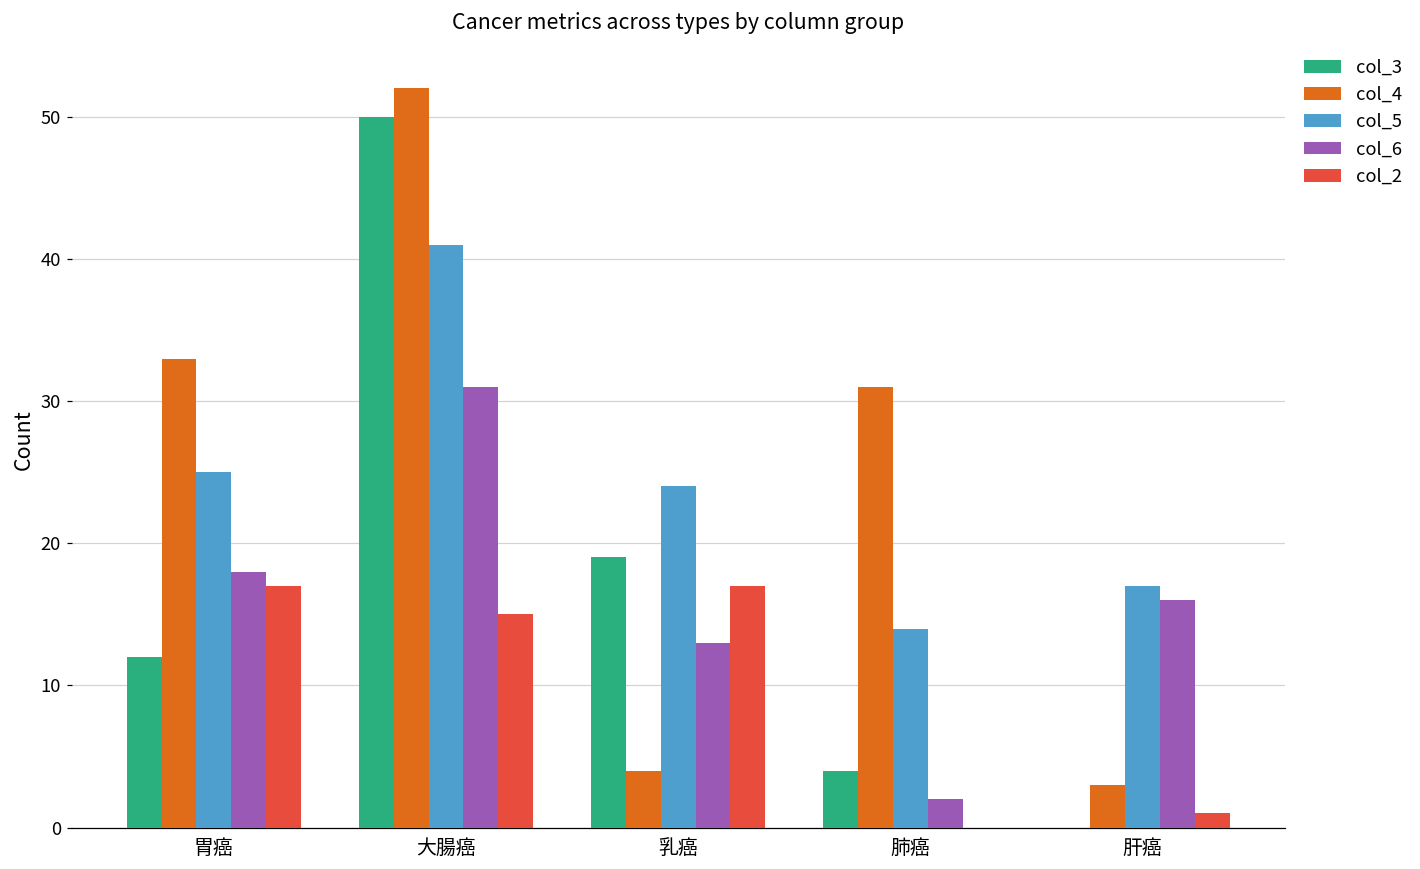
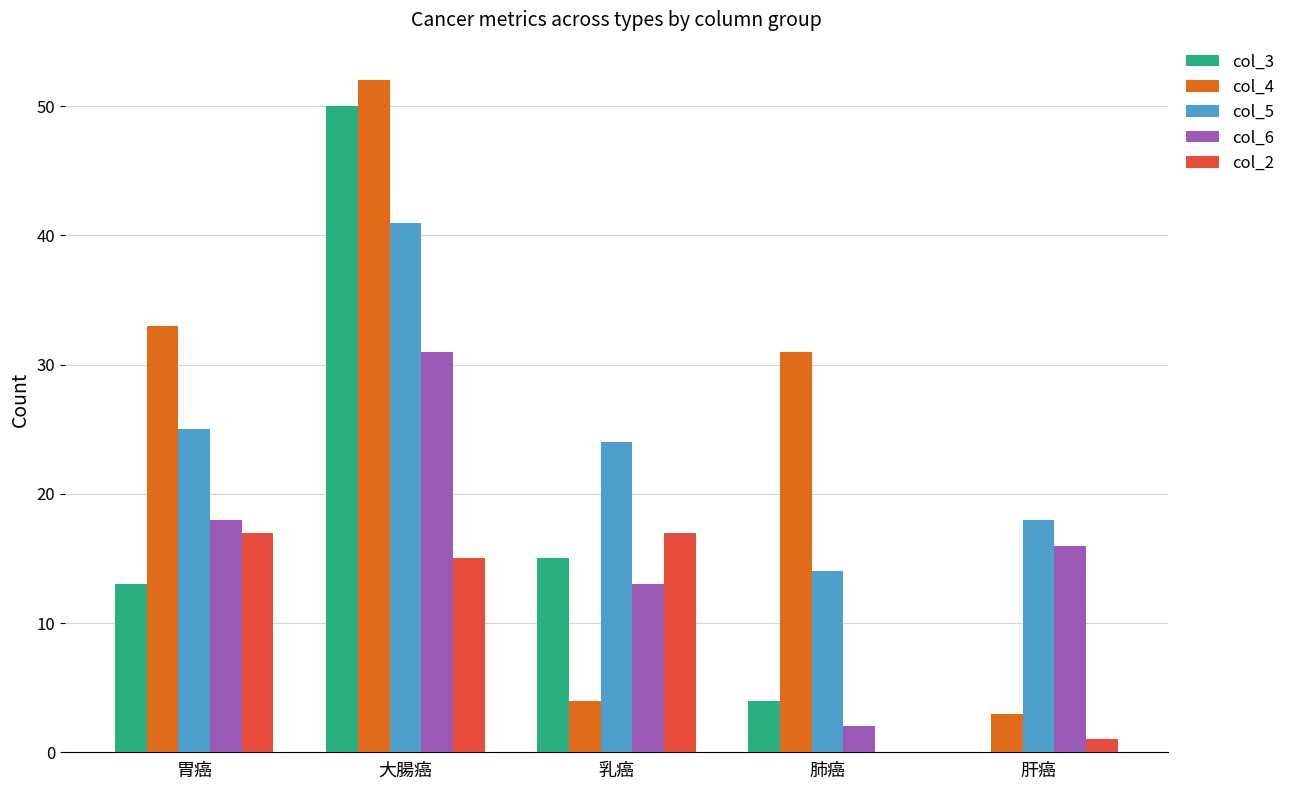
col_3, 胃癌: 12 -> 13
col_3, 乳癌: 19 -> 15
col_5, 肝癌: 17 -> 18
